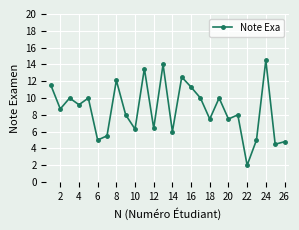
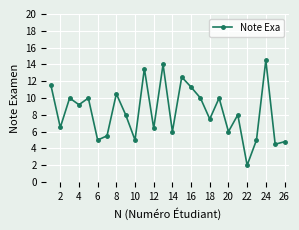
2: 9 -> 7
8: 12 -> 11
10: 6 -> 5
20: 8 -> 6
